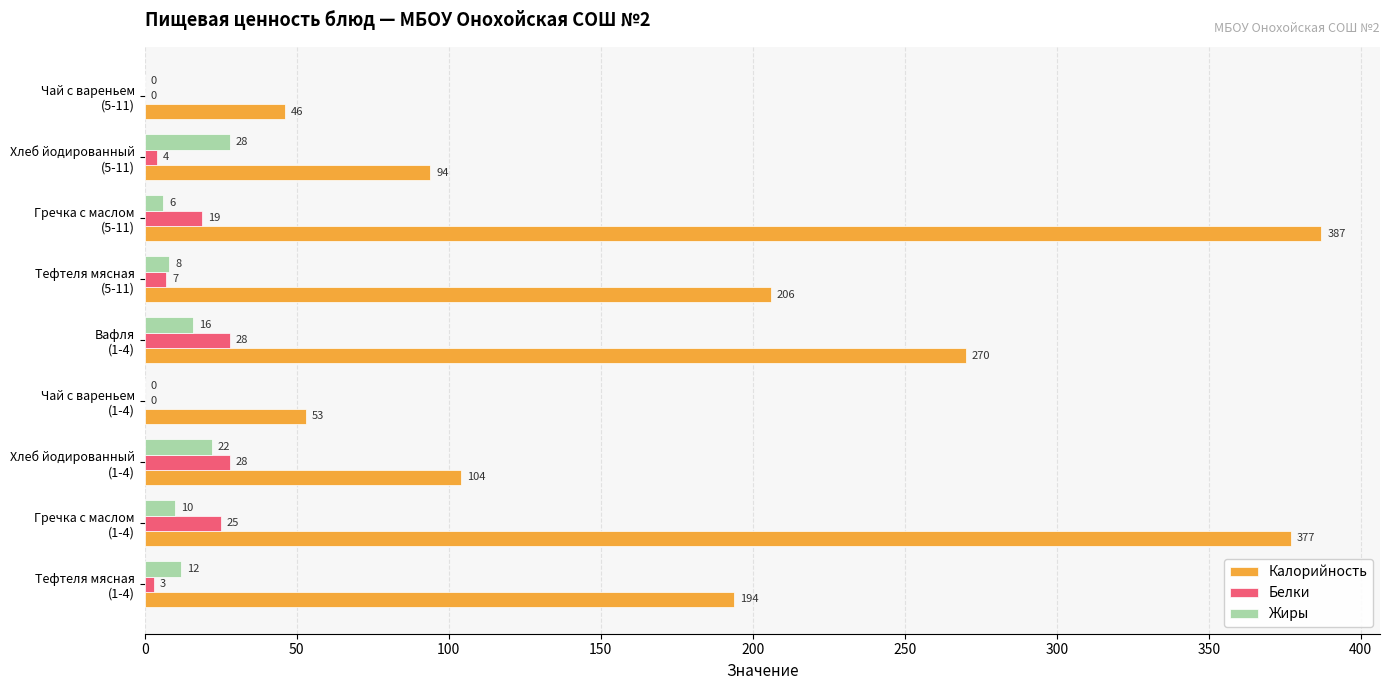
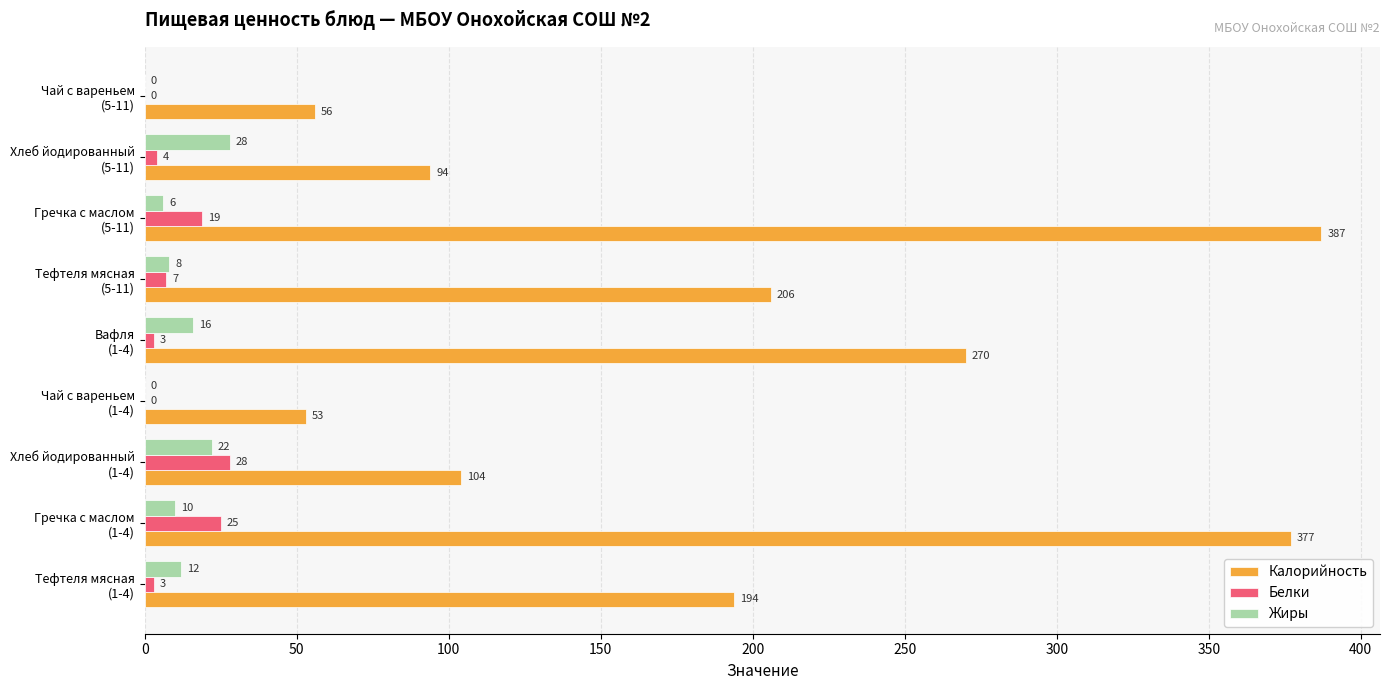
Калорийность, Чай с вареньем (5-11): 46 -> 56
Белки, Вафля (1-4): 28 -> 3
